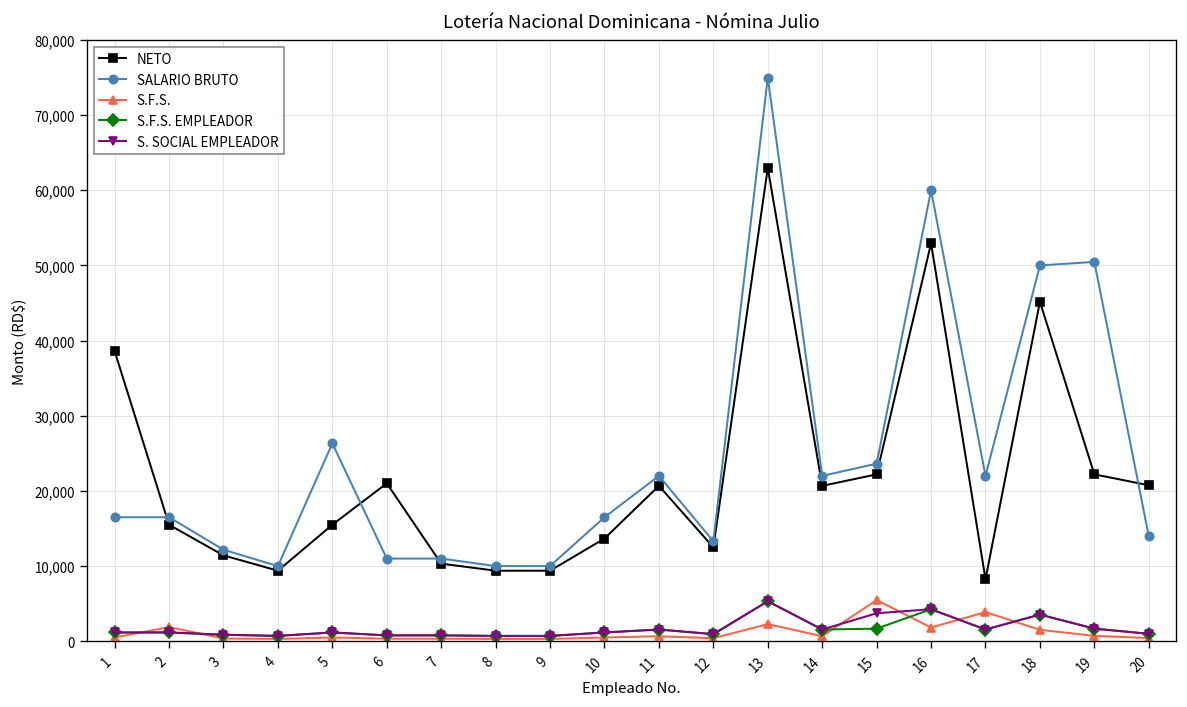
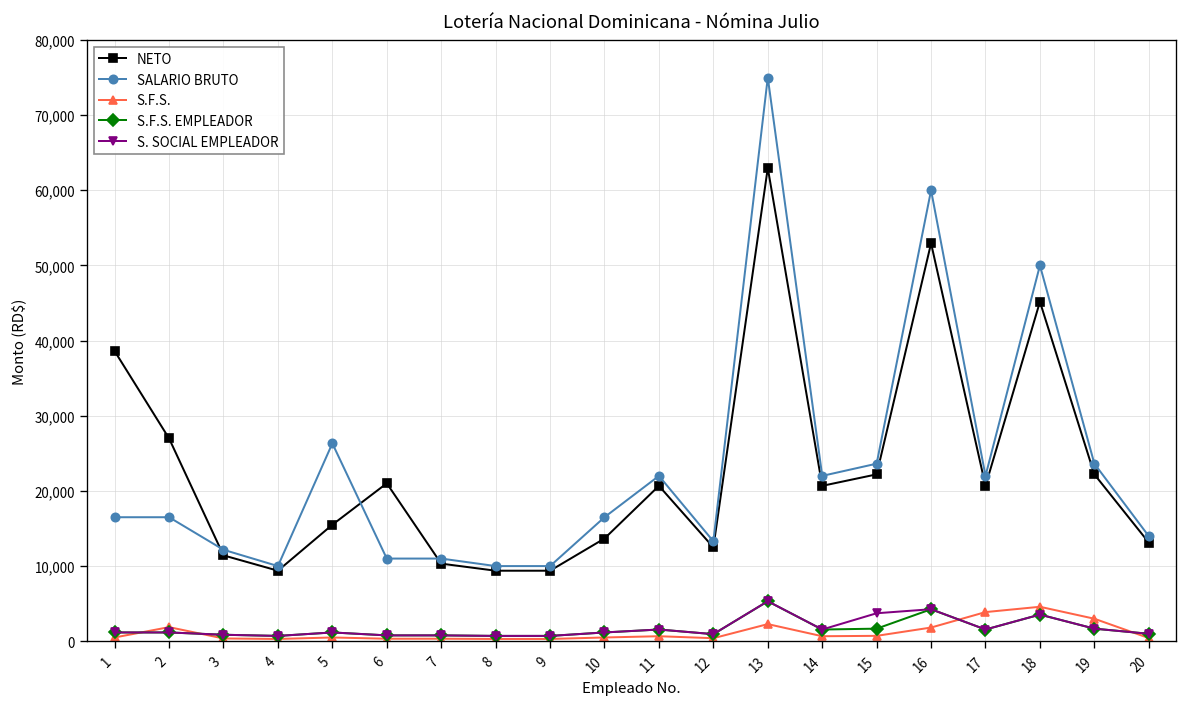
NETO, 2: 15,000 -> 27,000
S.F.S., 15: 5,000 -> 1,000
NETO, 17: 8,000 -> 21,000
S.F.S., 18: 2,000 -> 5,000
SALARIO BRUTO, 19: 50,000 -> 24,000
S.F.S., 19: 1,000 -> 3,000
NETO, 20: 21,000 -> 13,000
